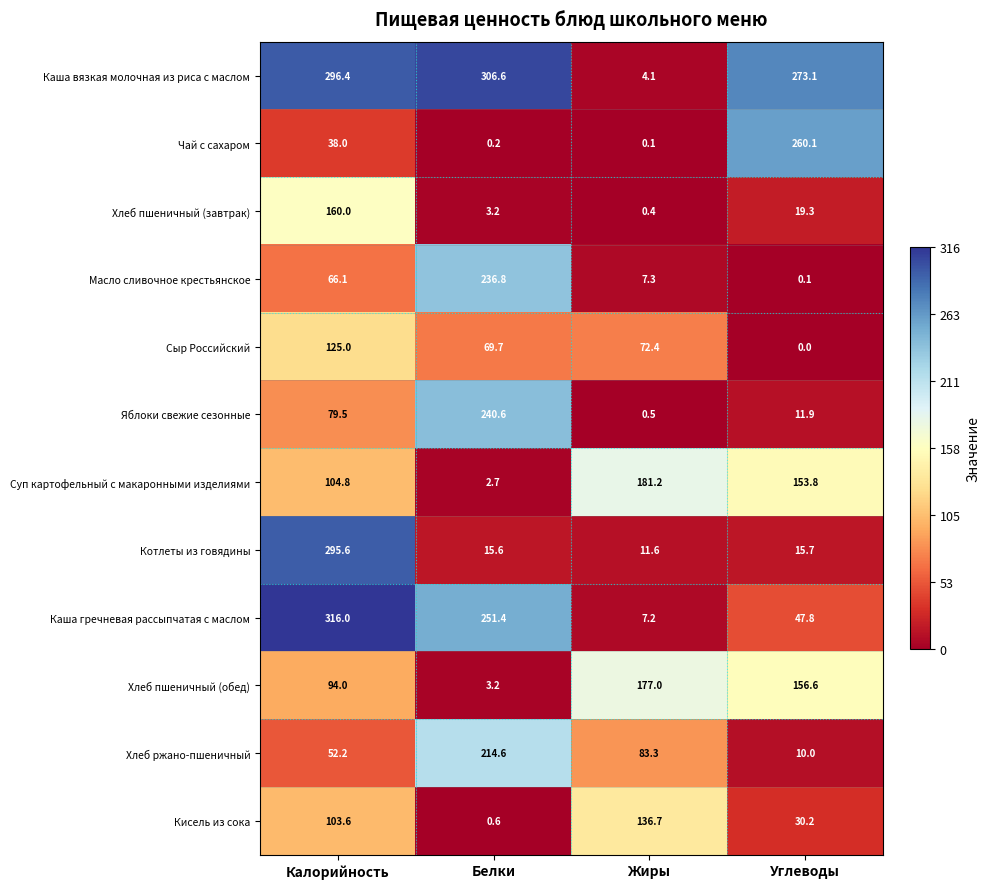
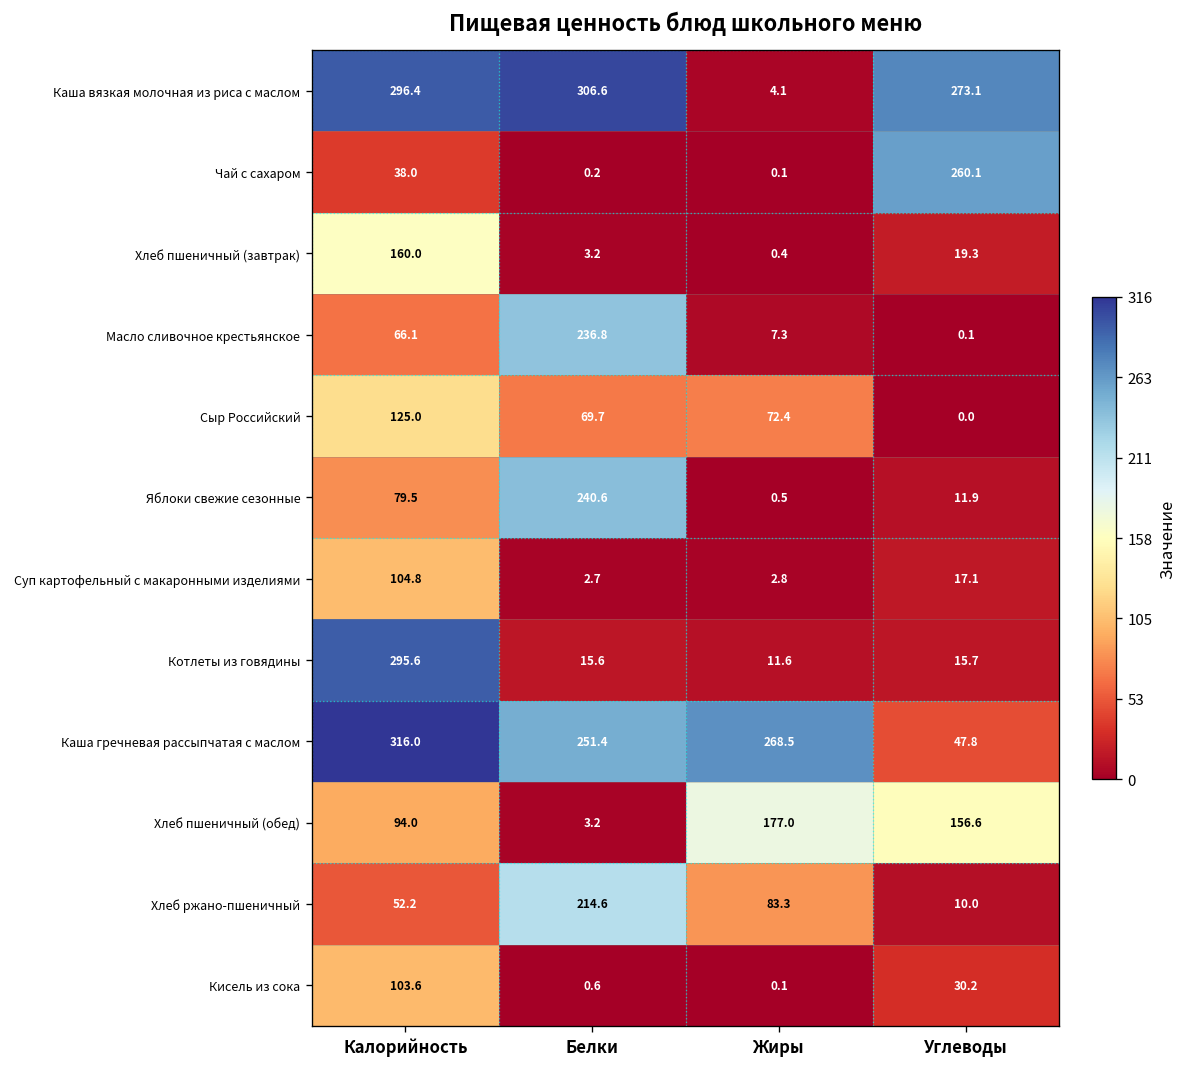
Суп картофельный с макаронными изделиями, Жиры: 181.2 -> 2.8
Суп картофельный с макаронными изделиями, Углеводы: 153.8 -> 17.1
Каша гречневая рассыпчатая с маслом, Жиры: 7.2 -> 268.5
Кисель из сока, Жиры: 136.7 -> 0.1
